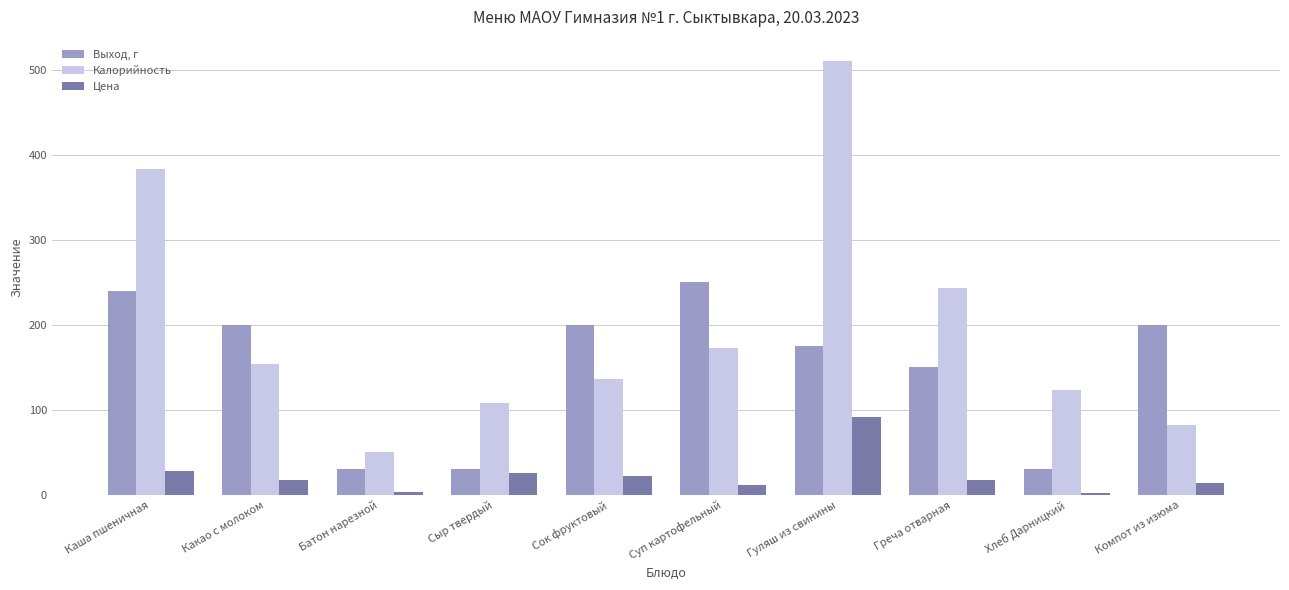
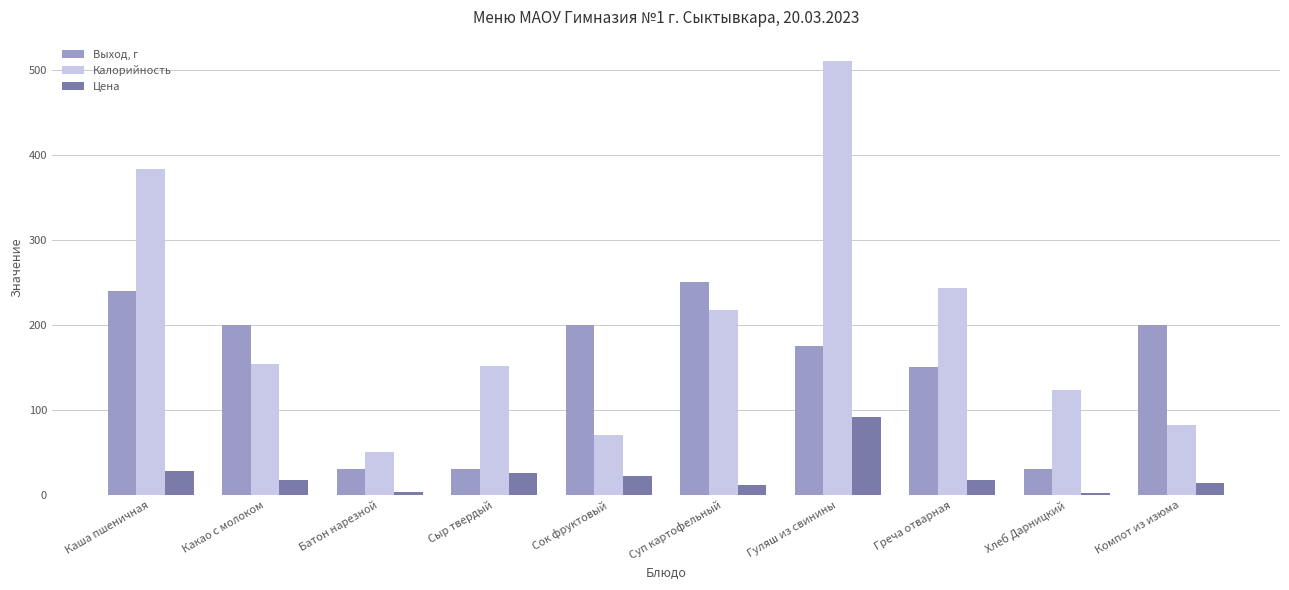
Калорийность, Сыр твердый: 110 -> 150
Калорийность, Сок фруктовый: 140 -> 70
Калорийность, Суп картофельный: 170 -> 220
